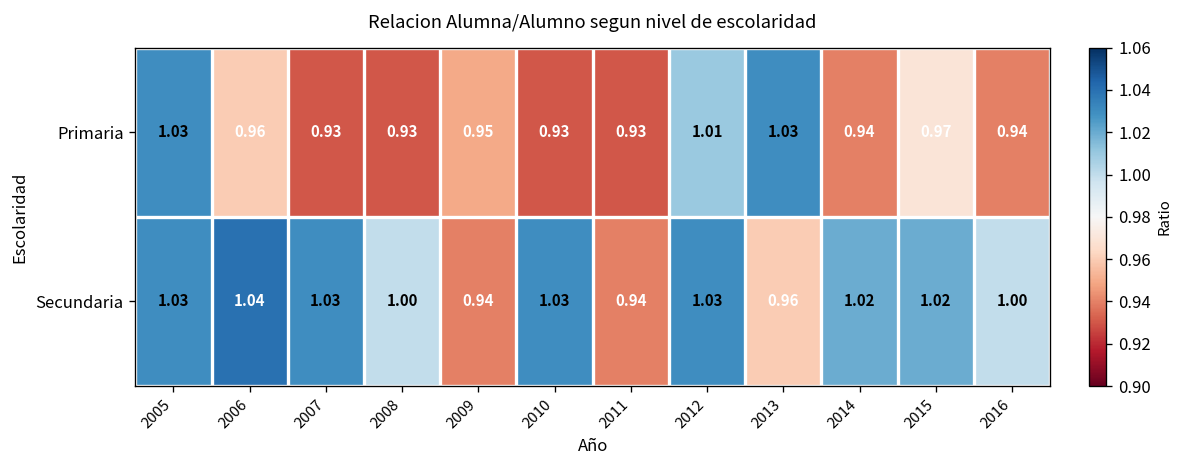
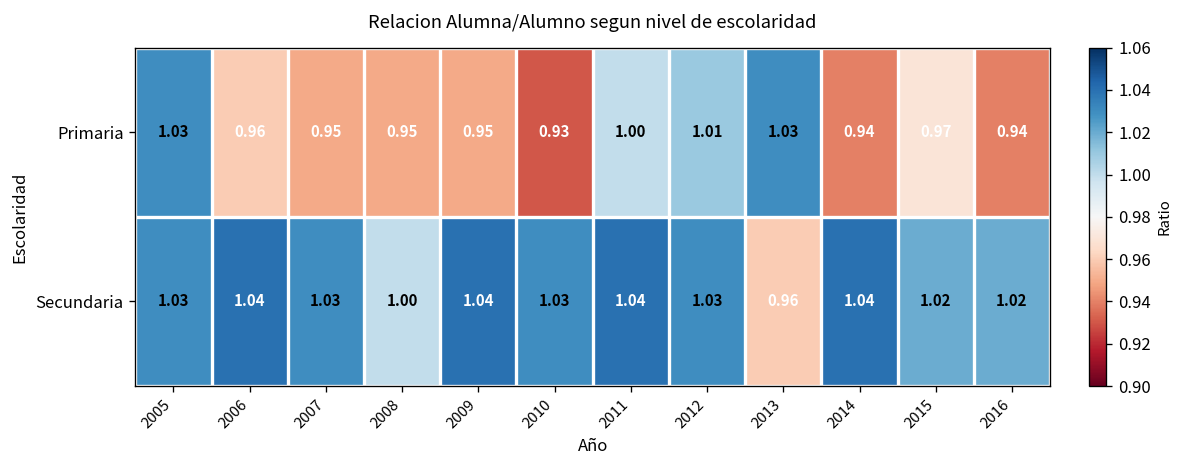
Primaria, 2007: 0.93 -> 0.95
Primaria, 2008: 0.93 -> 0.95
Primaria, 2011: 0.93 -> 1.00
Secundaria, 2009: 0.94 -> 1.04
Secundaria, 2011: 0.94 -> 1.04
Secundaria, 2014: 1.02 -> 1.04
Secundaria, 2016: 1.00 -> 1.02
